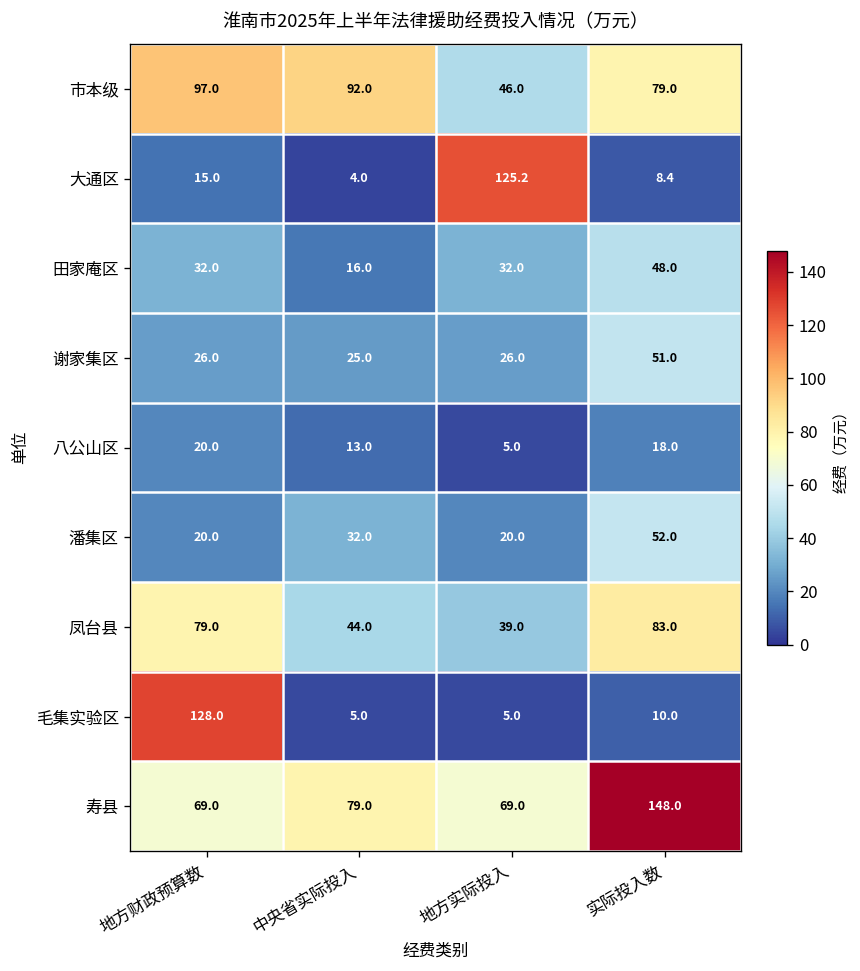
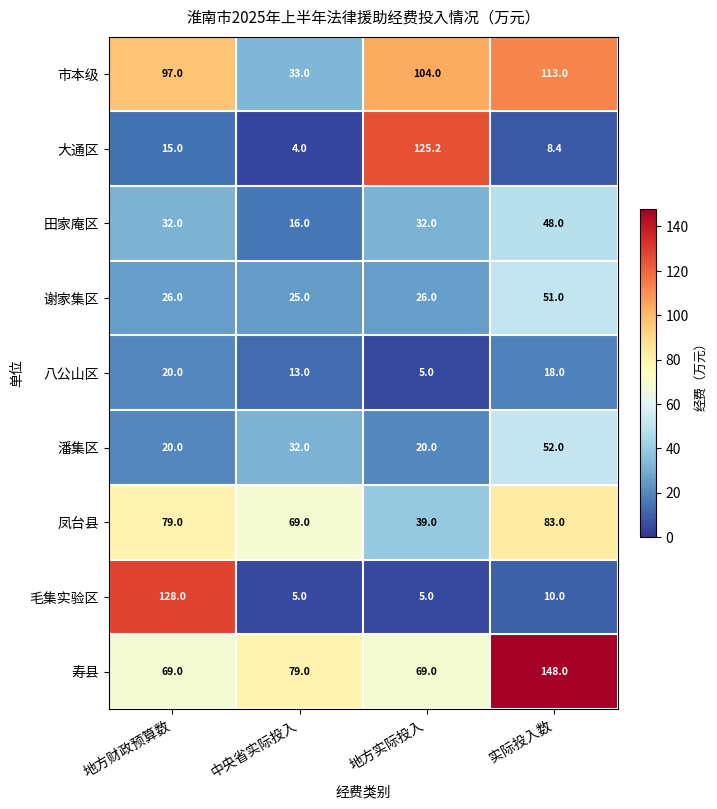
市本级, 中央省实际投入: 92.0 -> 33.0
市本级, 地方实际投入: 46.0 -> 104.0
市本级, 实际投入数: 79.0 -> 113.0
凤台县, 中央省实际投入: 44.0 -> 69.0
